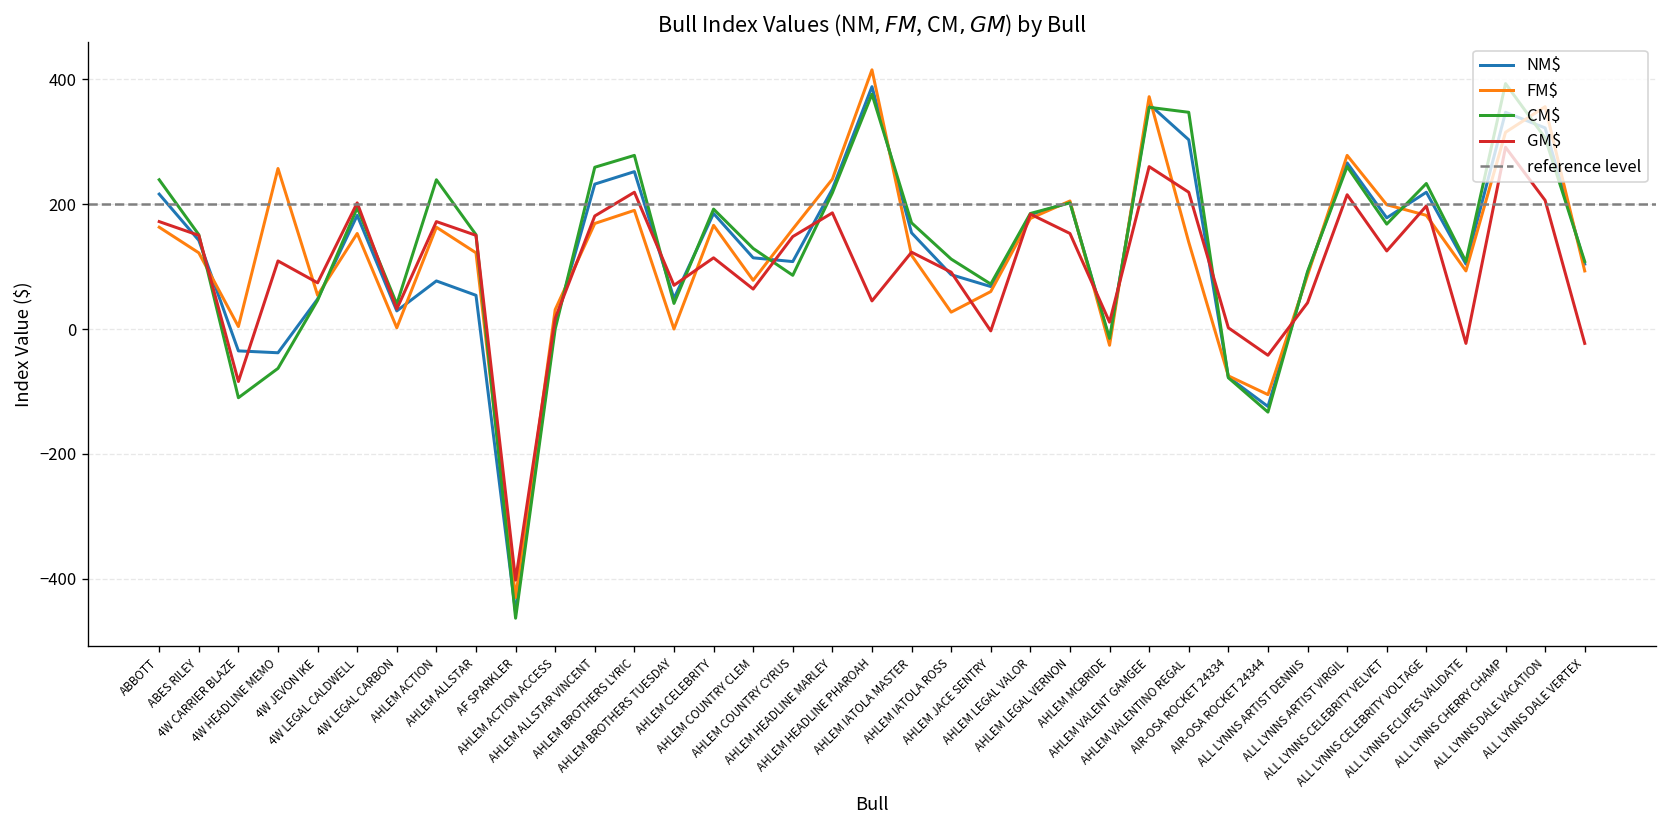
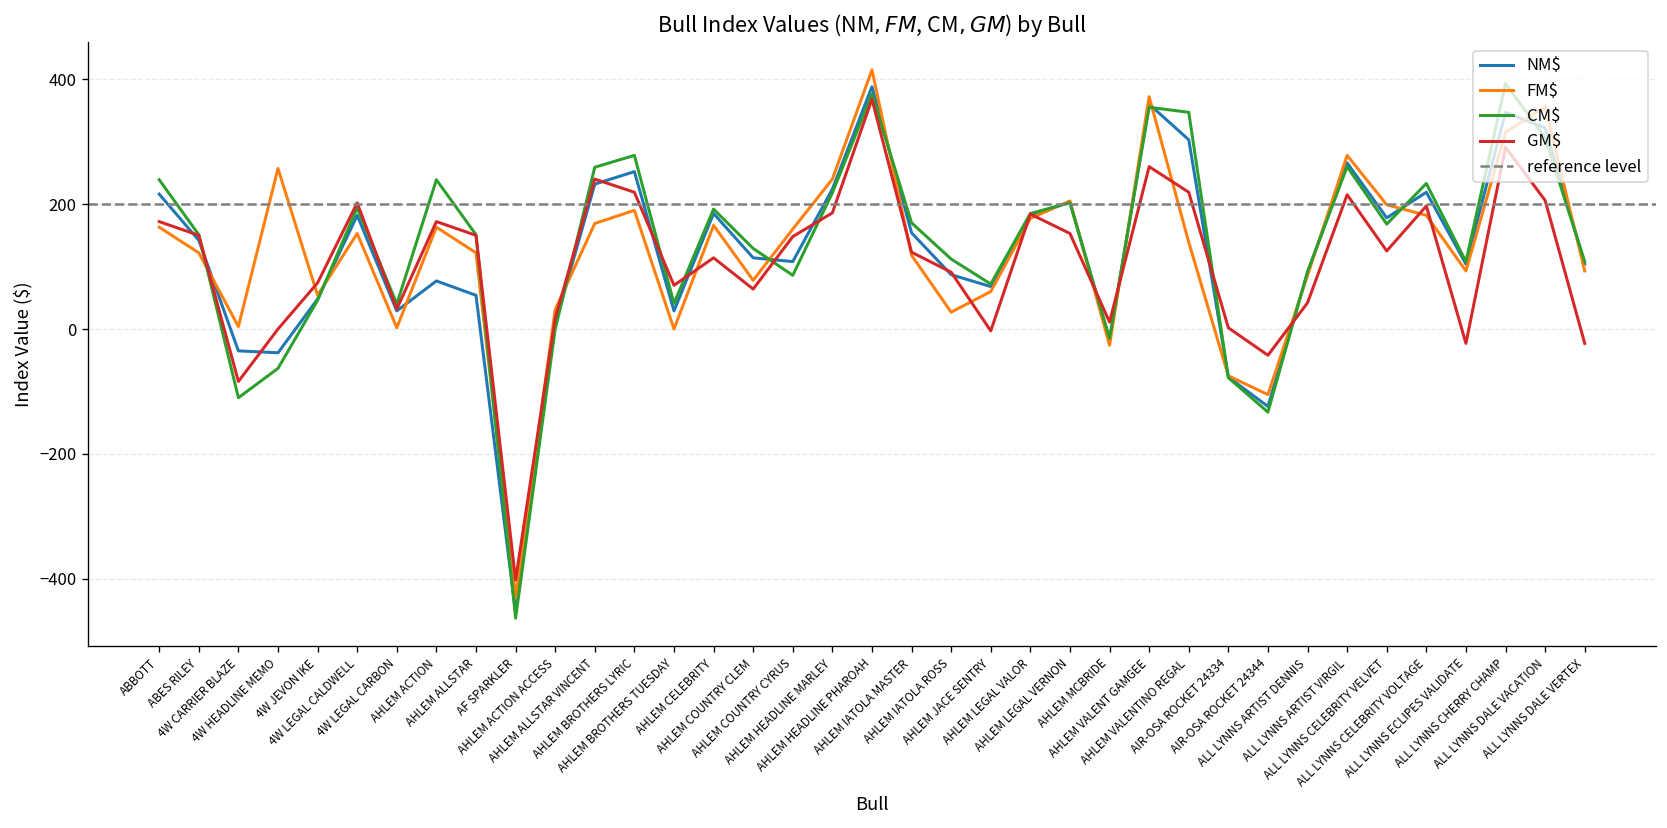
GM$, 4W HEADLINE MEMO: 110 -> 0
GM$, AHLEM ALLSTAR VINCENT: 180 -> 240
NM$, AHLEM BROTHERS TUESDAY: 50 -> 30
GM$, AHLEM HEADLINE PHAROAH: 50 -> 370
